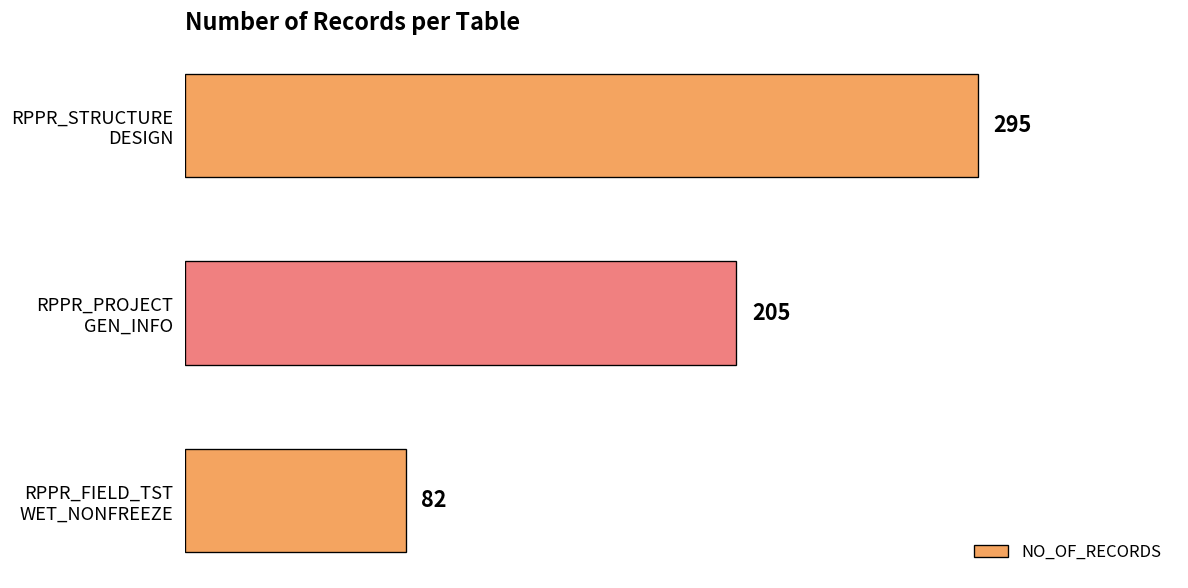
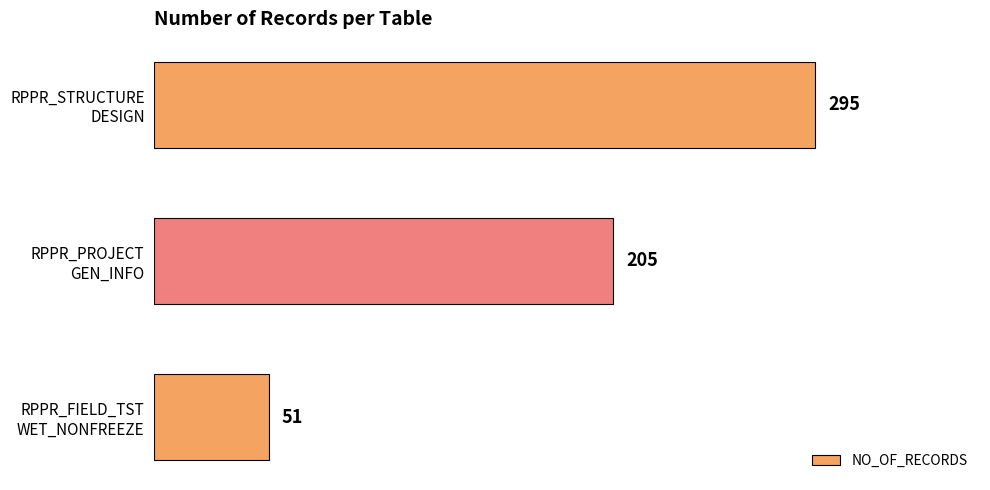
RPPR_FIELD_TST WET_NONFREEZE: 82 -> 51
